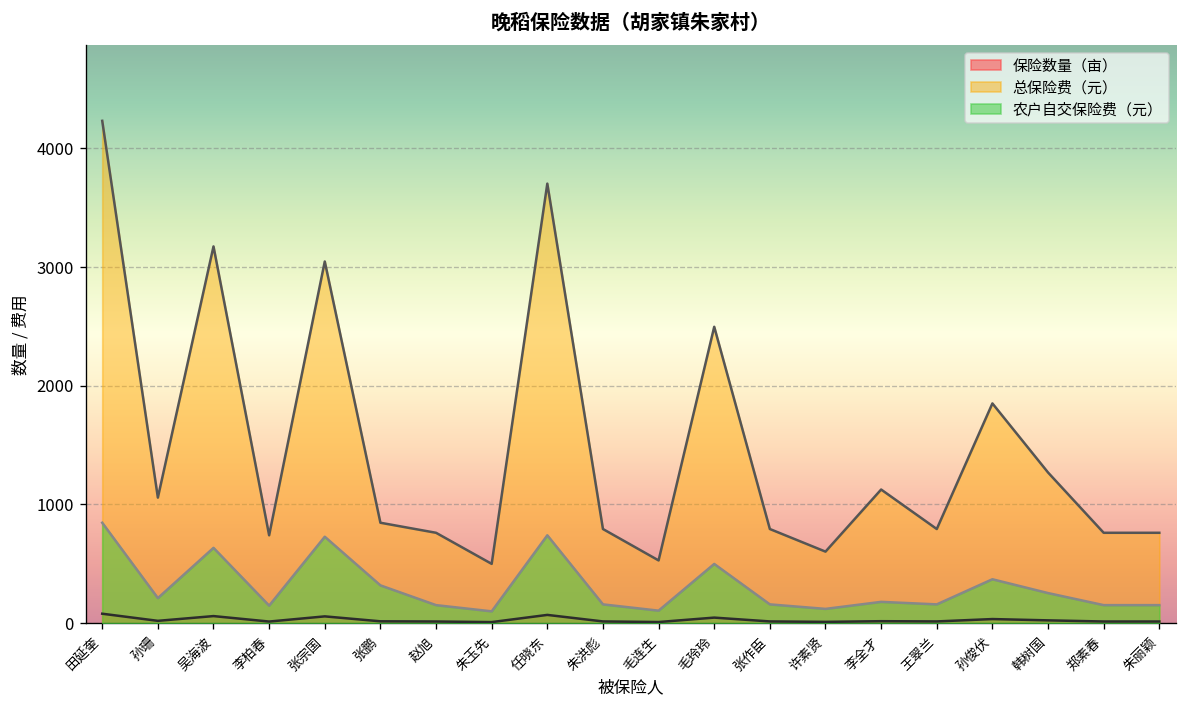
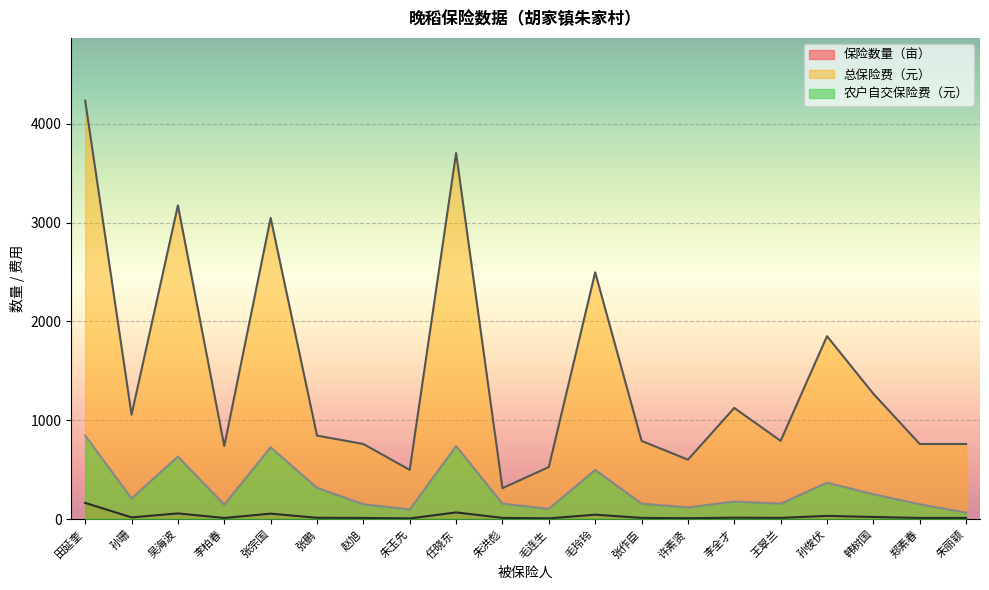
保险数量（亩）, 田延奎: 100 -> 200
总保险费（元）, 朱洪彪: 800 -> 300
农户自交保险费（元）, 朱丽颖: 200 -> 100
